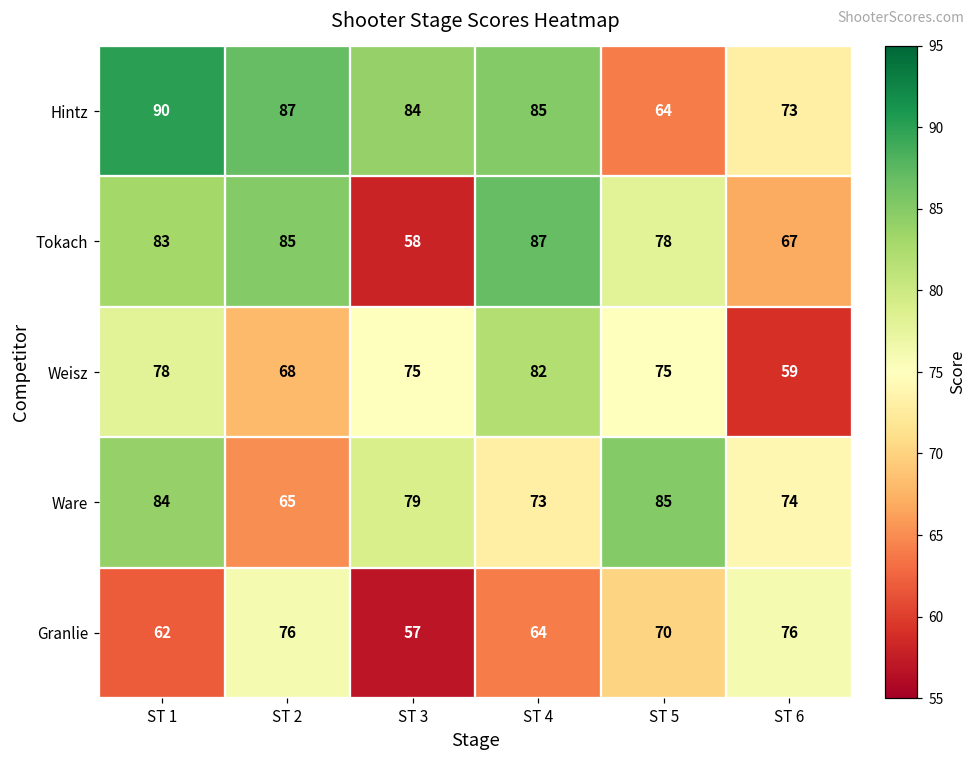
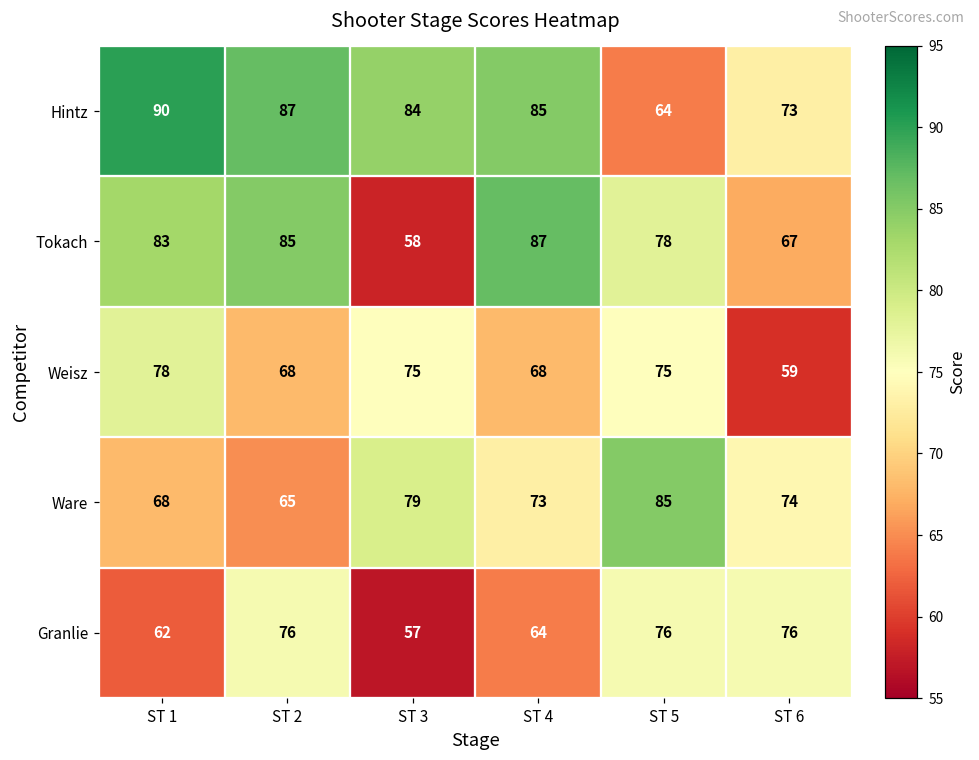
Weisz, ST 4: 82 -> 68
Ware, ST 1: 84 -> 68
Granlie, ST 5: 70 -> 76
